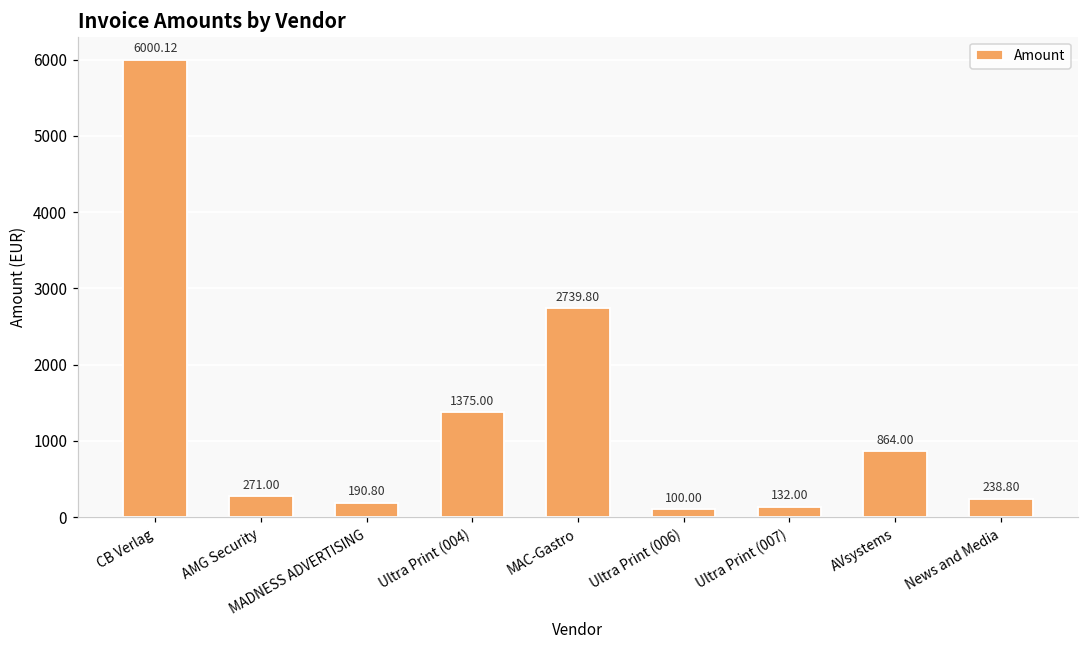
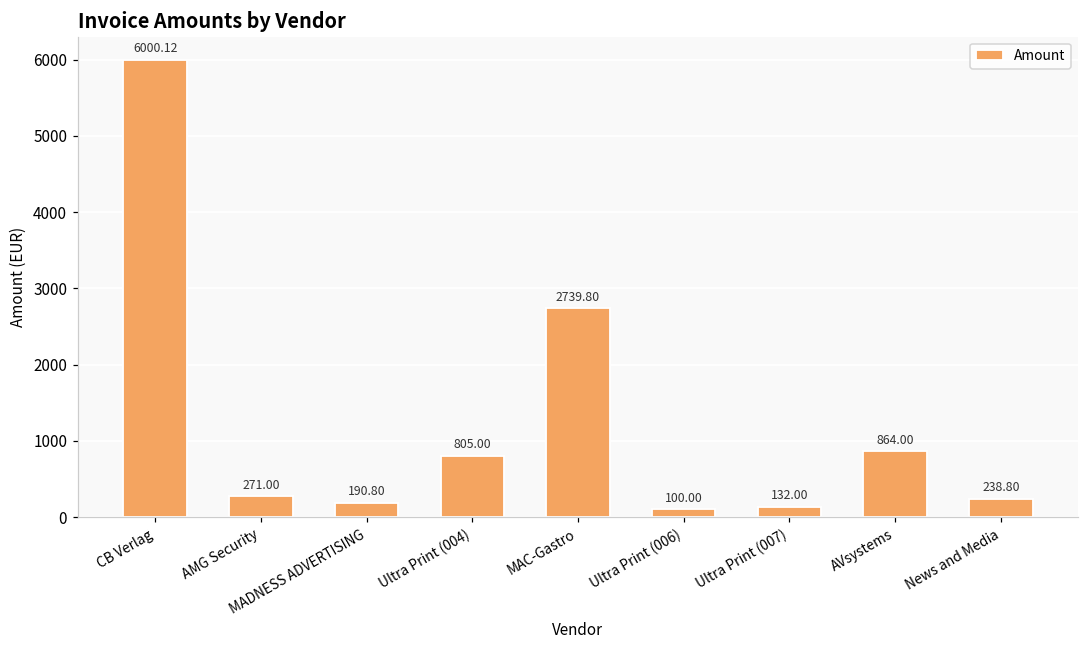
Ultra Print (004): 1375.00 -> 805.00
